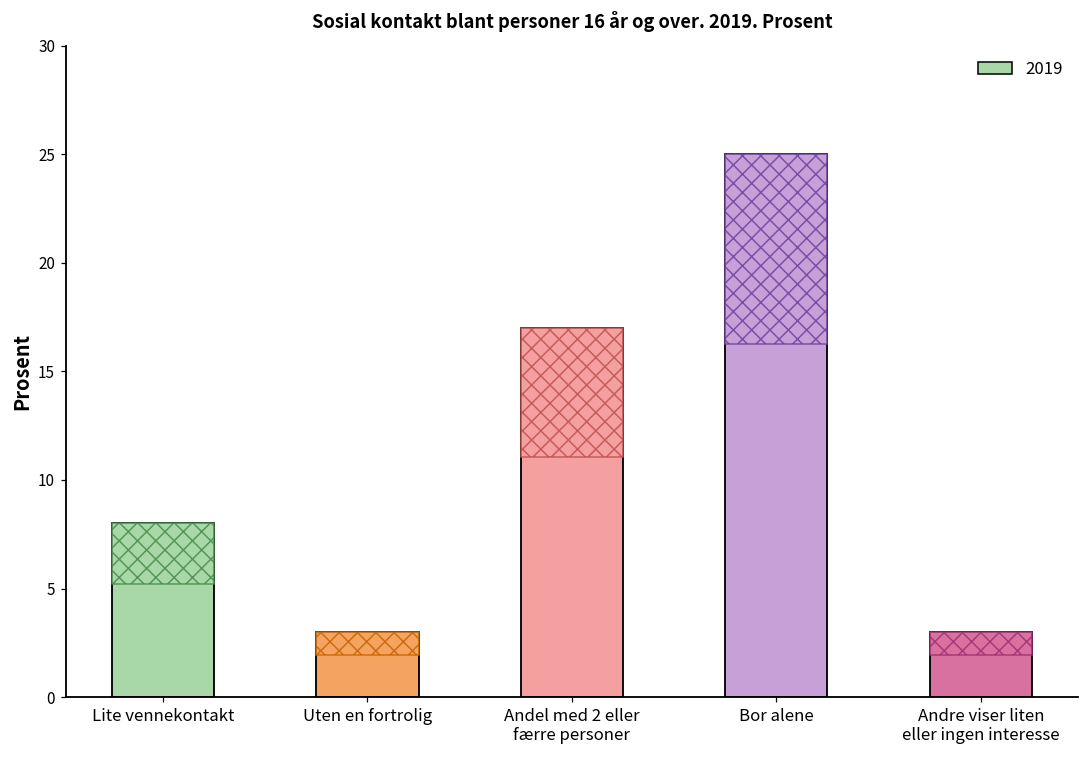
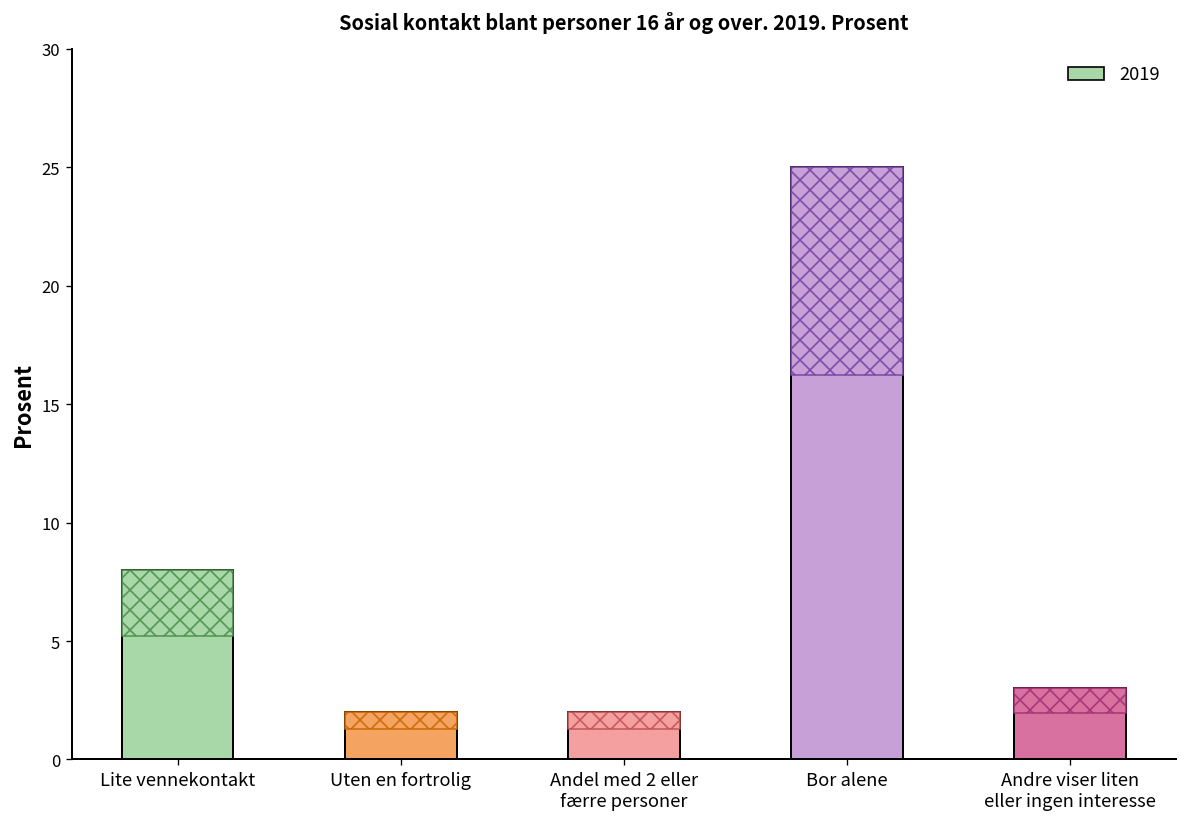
Uten en fortrolig: 3 -> 2
Andel med 2 eller færre personer: 17 -> 2
